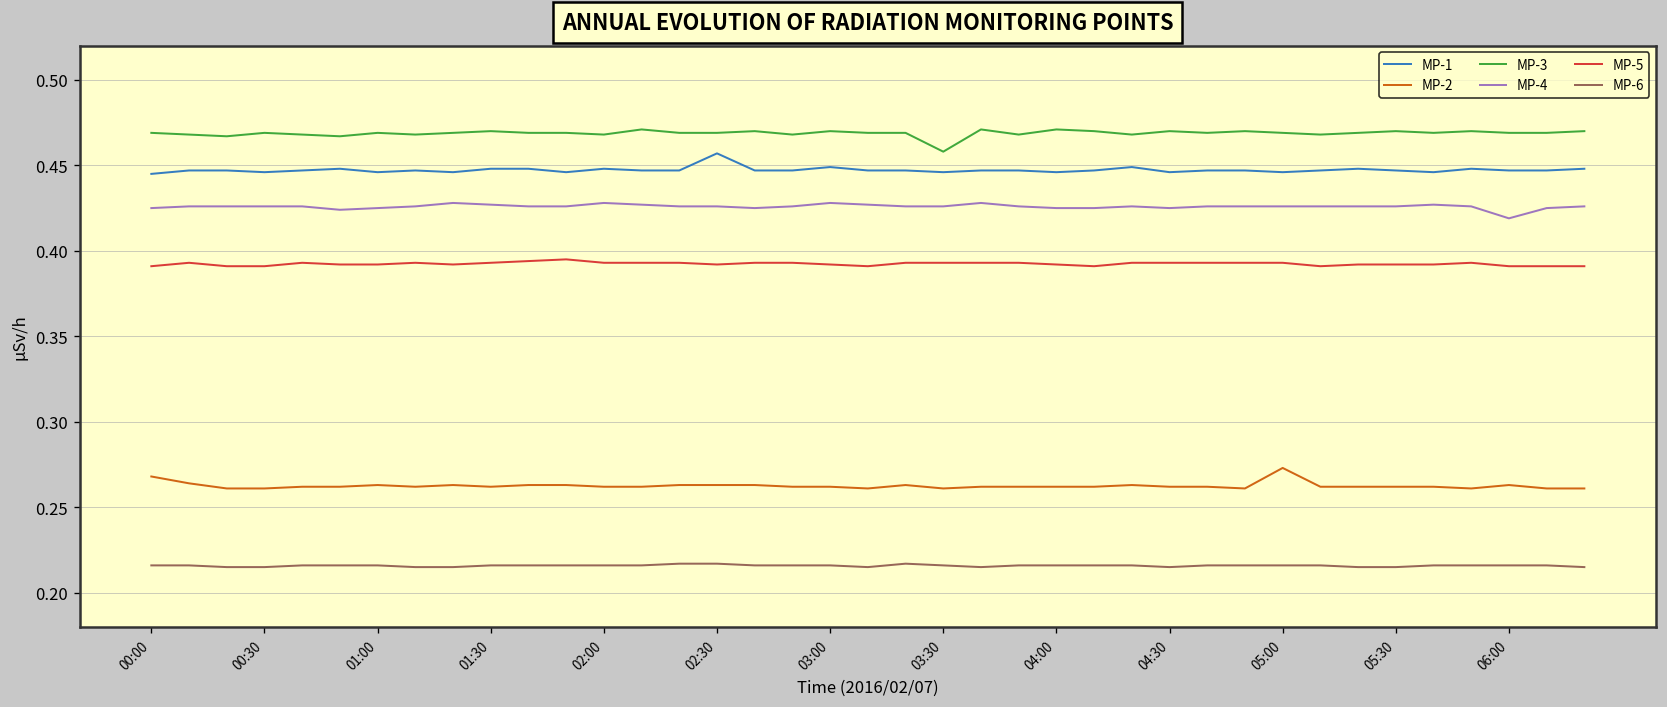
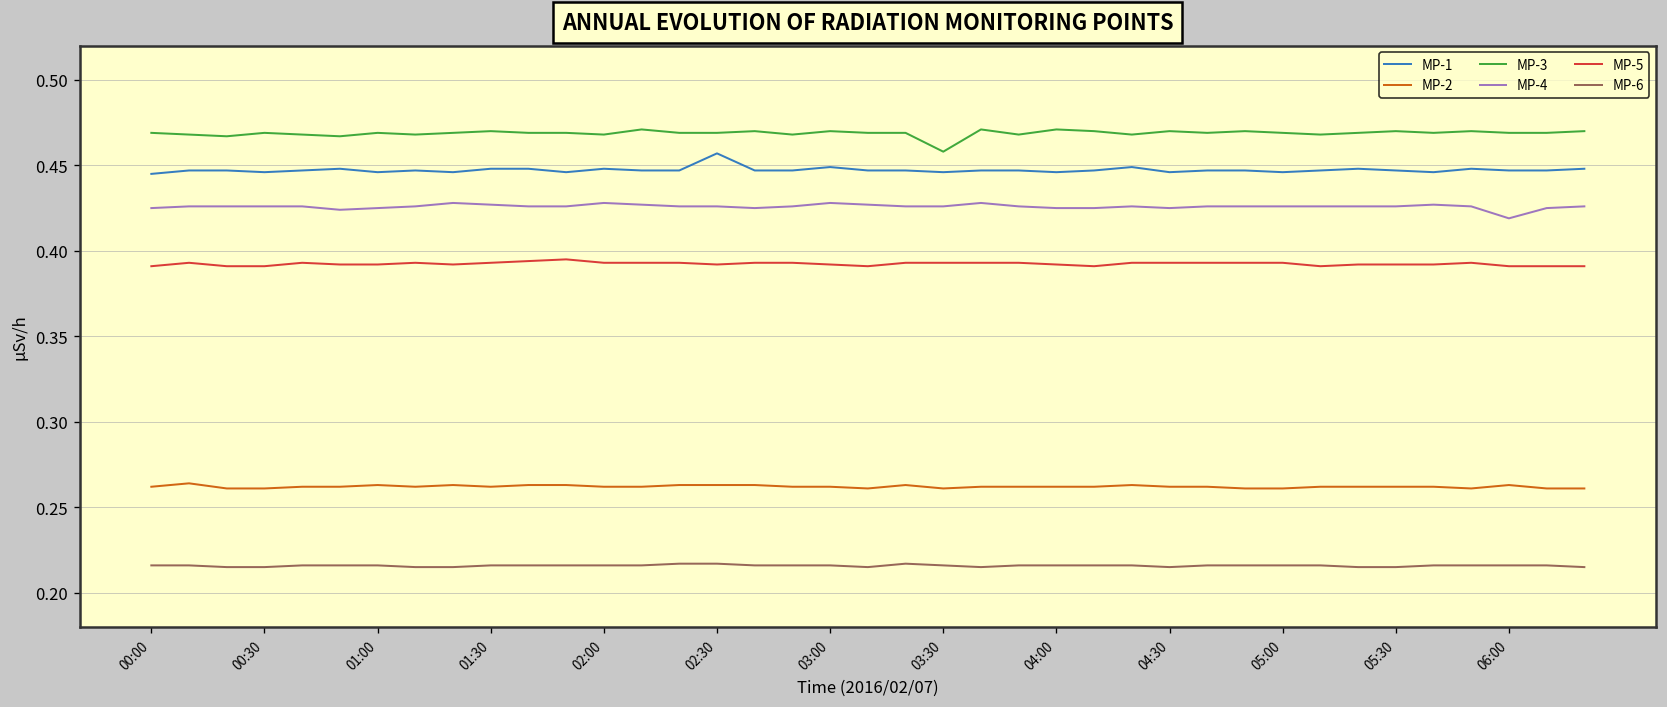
MP-2, 00:00: 0.268 -> 0.262
MP-2, 05:00: 0.273 -> 0.261
